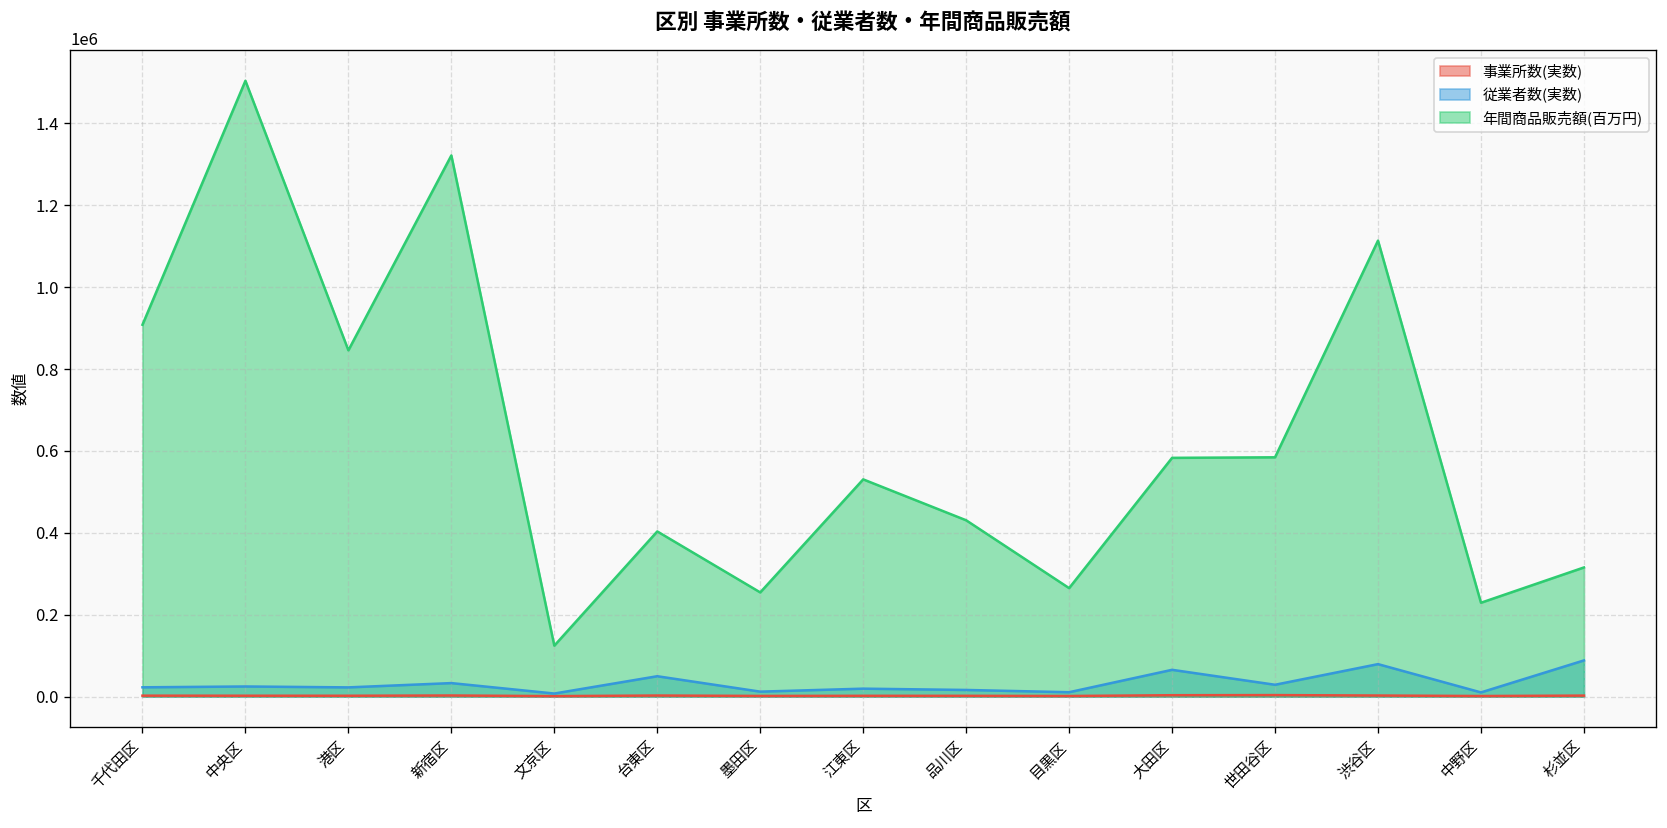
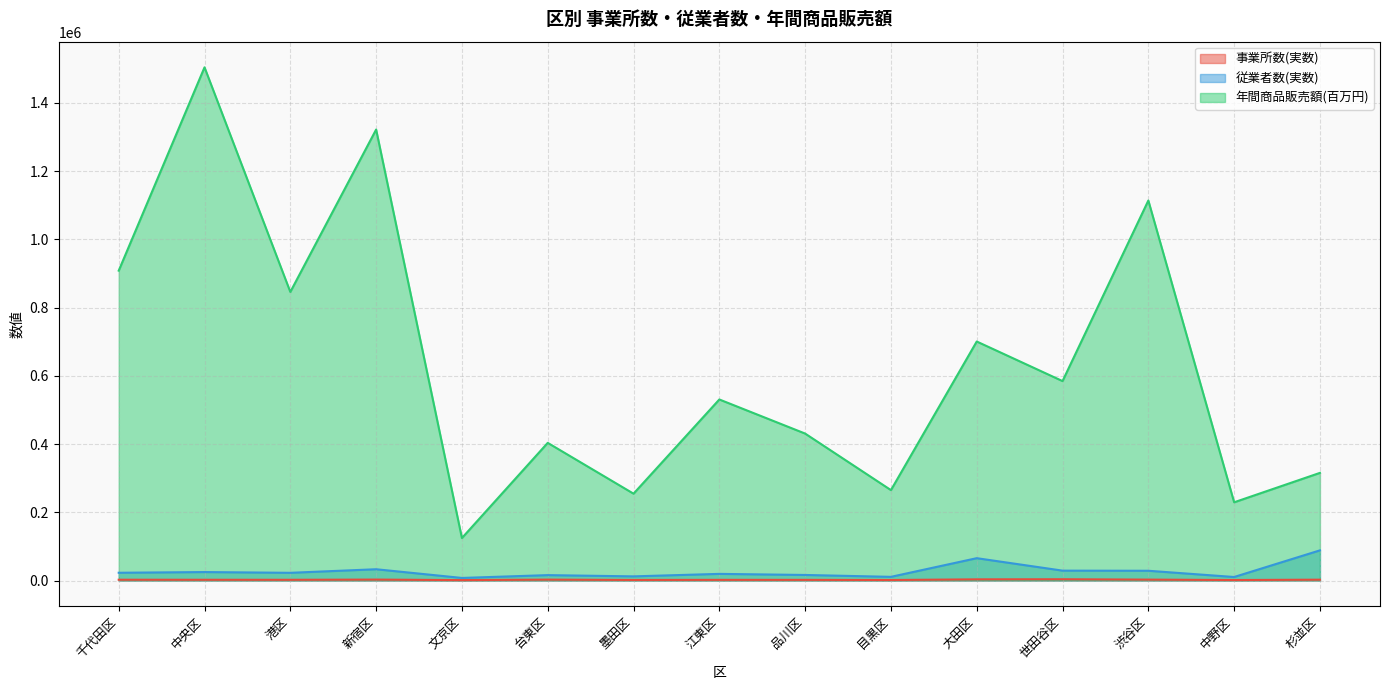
従業者数(実数), 台東区: 50000 -> 20000
年間商品販売額(百万円), 大田区: 580000 -> 700000
従業者数(実数), 渋谷区: 80000 -> 30000
